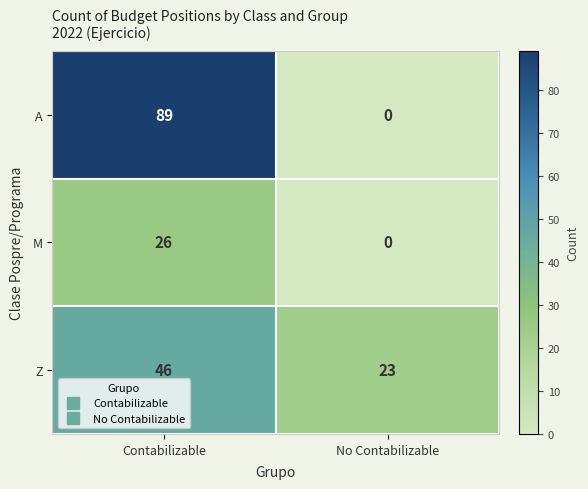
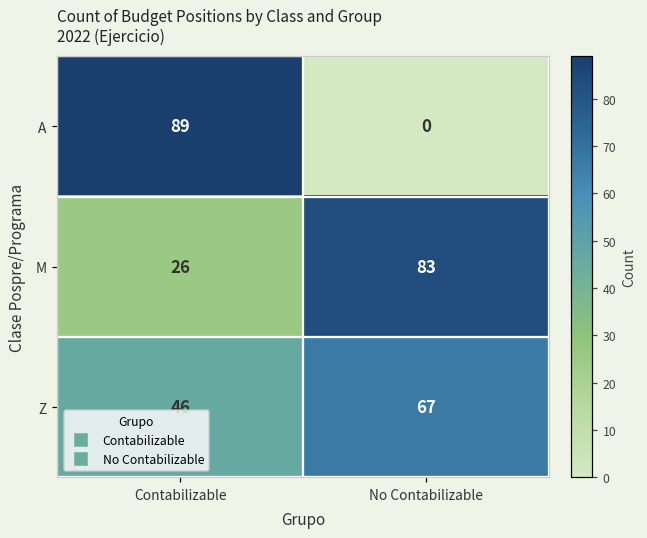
M, No Contabilizable: 0 -> 83
Z, No Contabilizable: 23 -> 67
